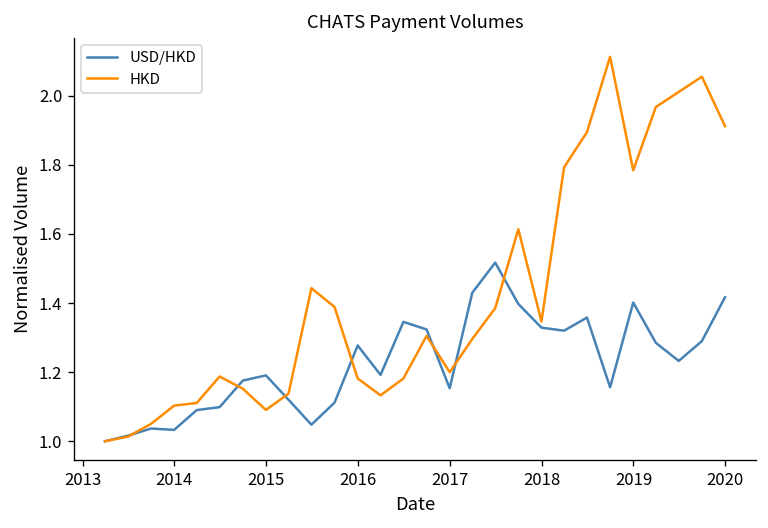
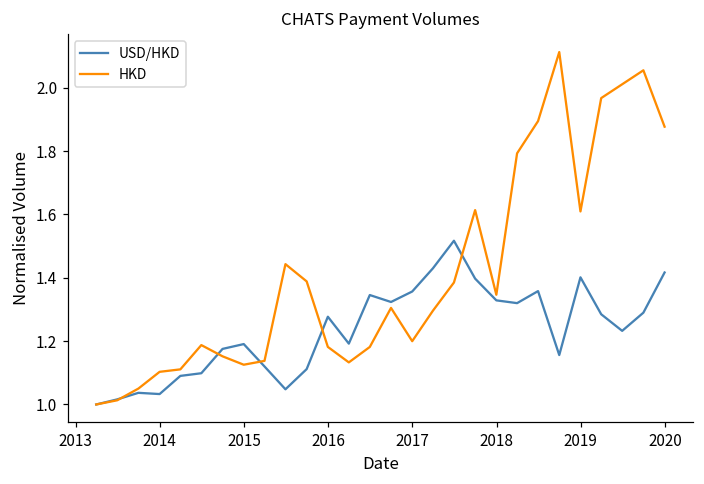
HKD, 2015: 1.09 -> 1.13
USD/HKD, 2017: 1.15 -> 1.36
HKD, 2019: 1.78 -> 1.61
HKD, 2020: 1.91 -> 1.88
